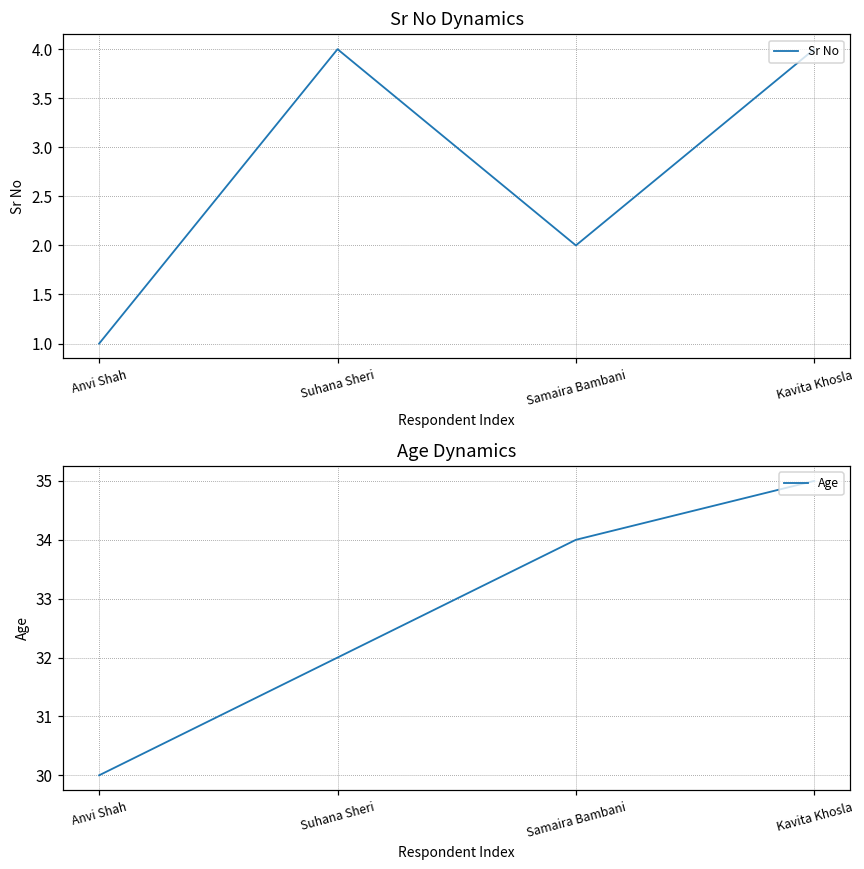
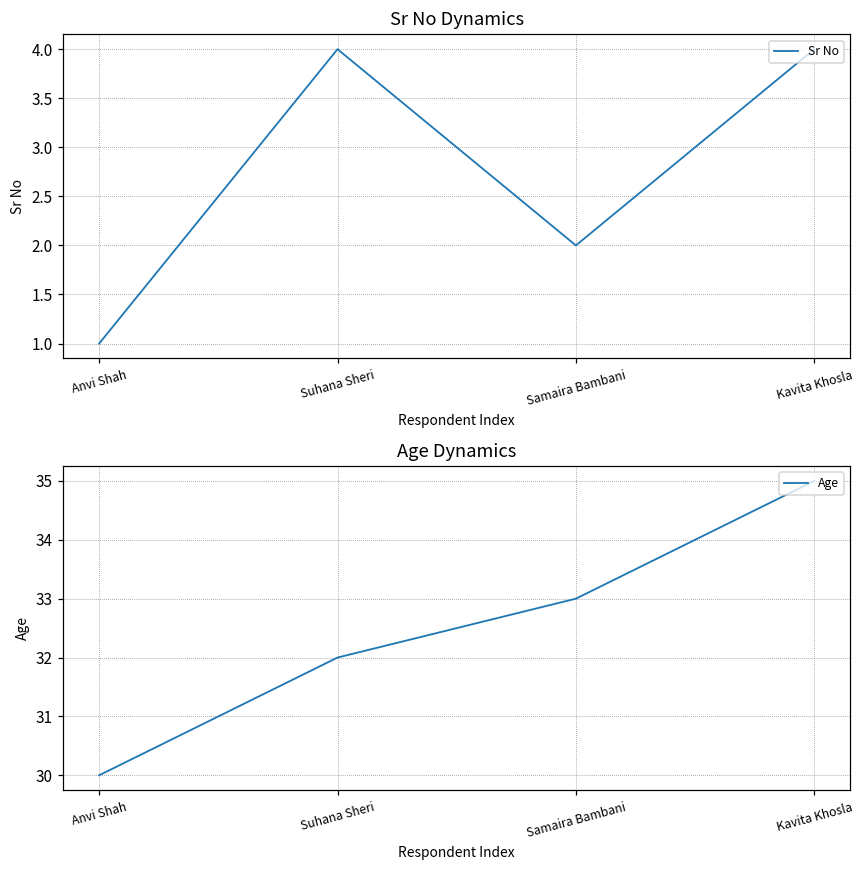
Age Dynamics, Samaira Bambani: 34 -> 33
